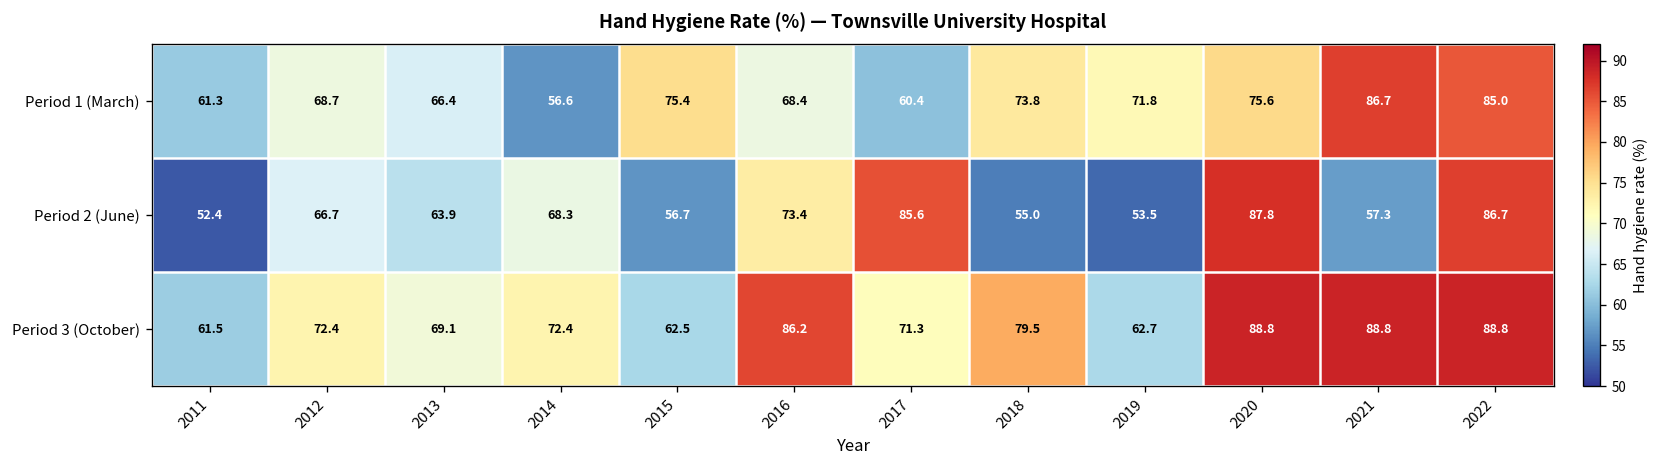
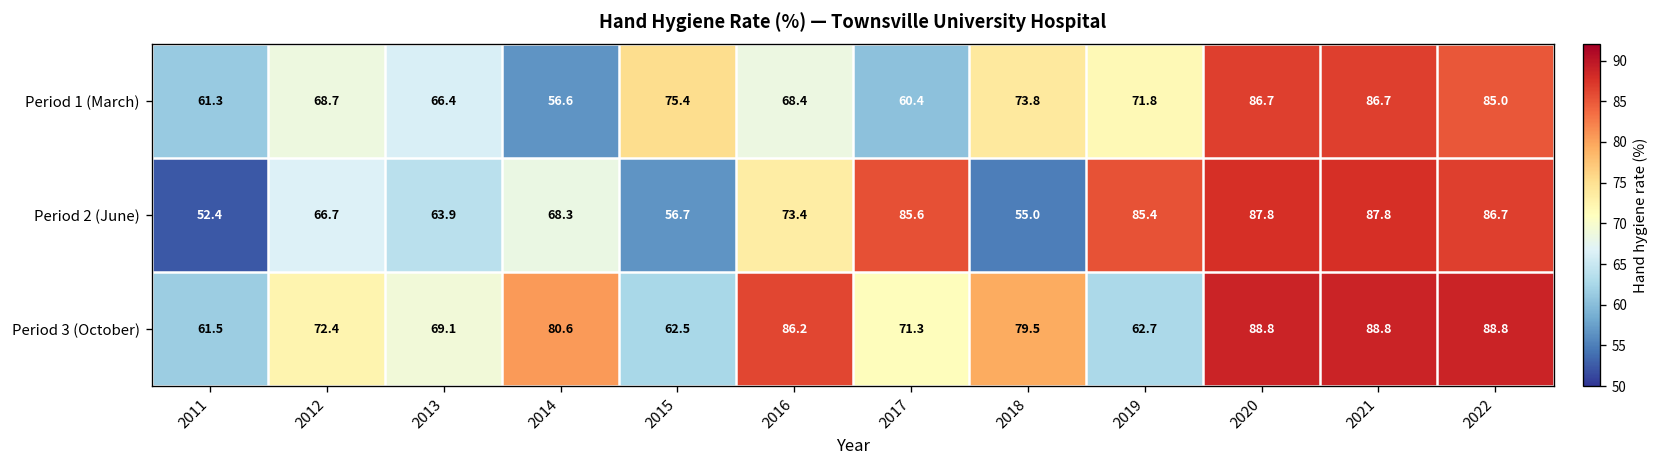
Period 1 (March), 2020: 75.6 -> 86.7
Period 2 (June), 2019: 53.5 -> 85.4
Period 2 (June), 2021: 57.3 -> 87.8
Period 3 (October), 2014: 72.4 -> 80.6
